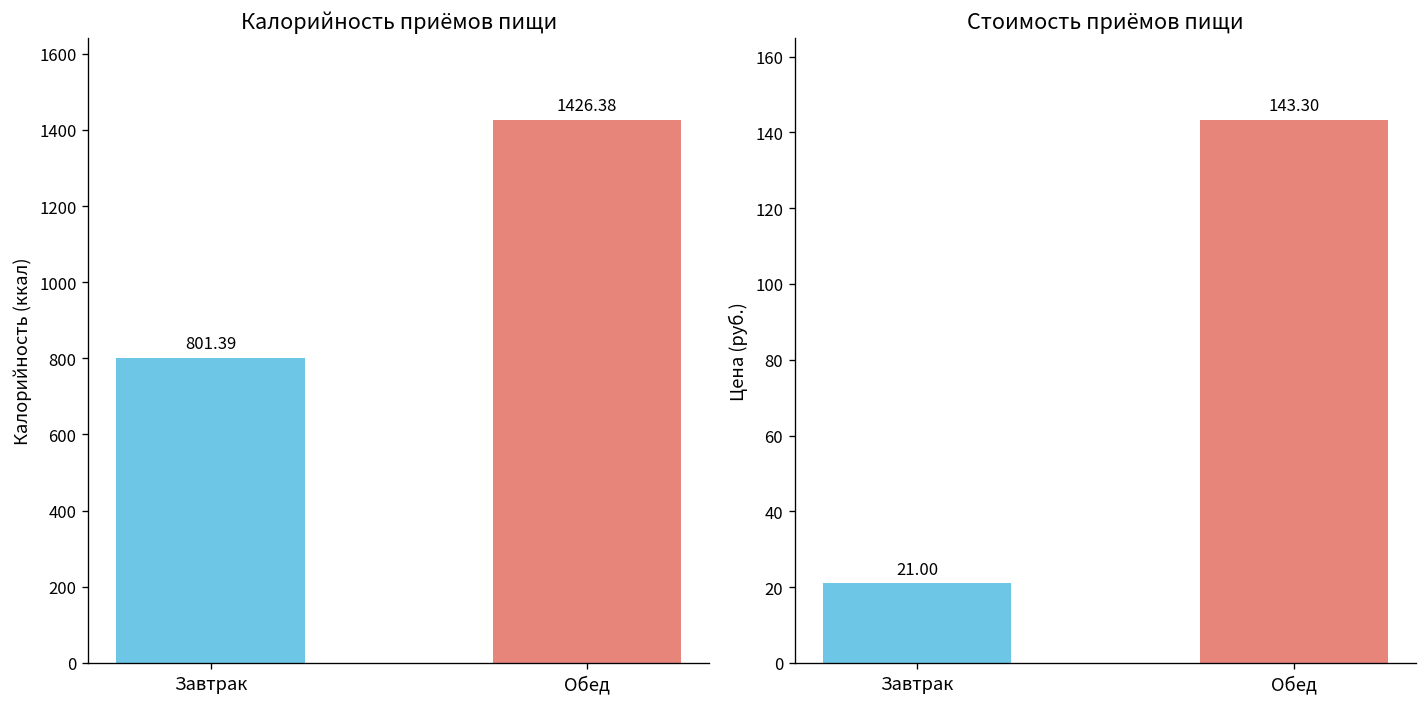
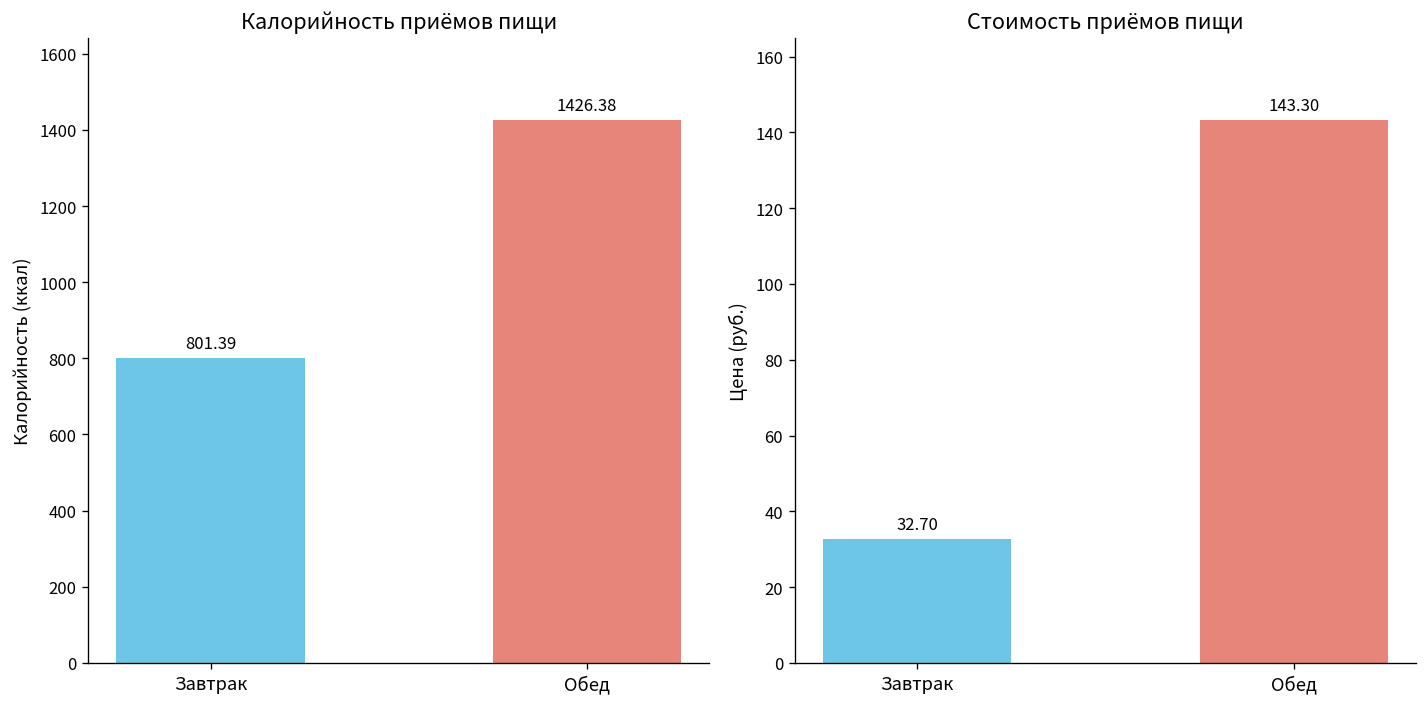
Стоимость приёмов пищи, Завтрак: 21.00 -> 32.70
